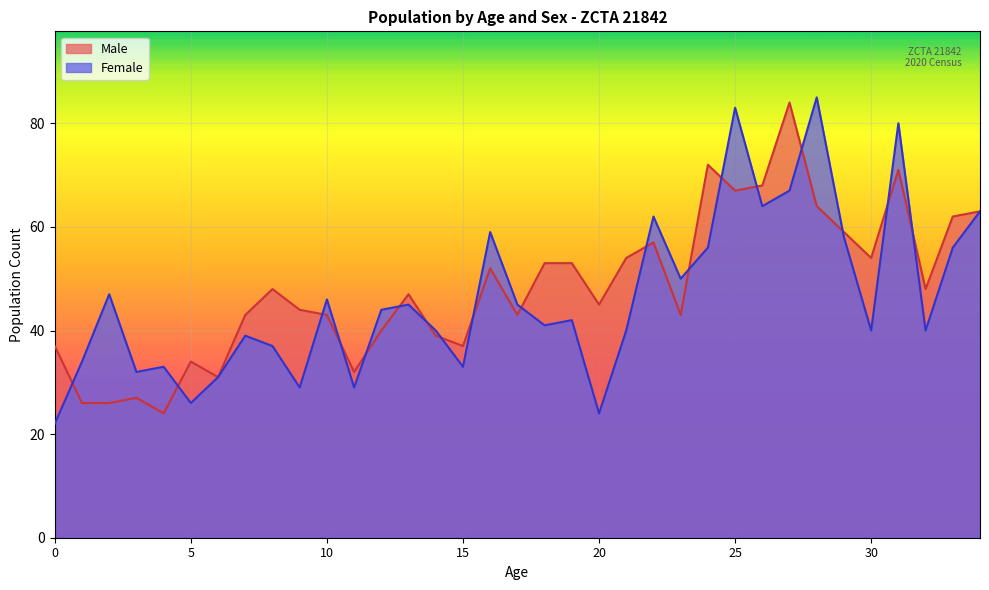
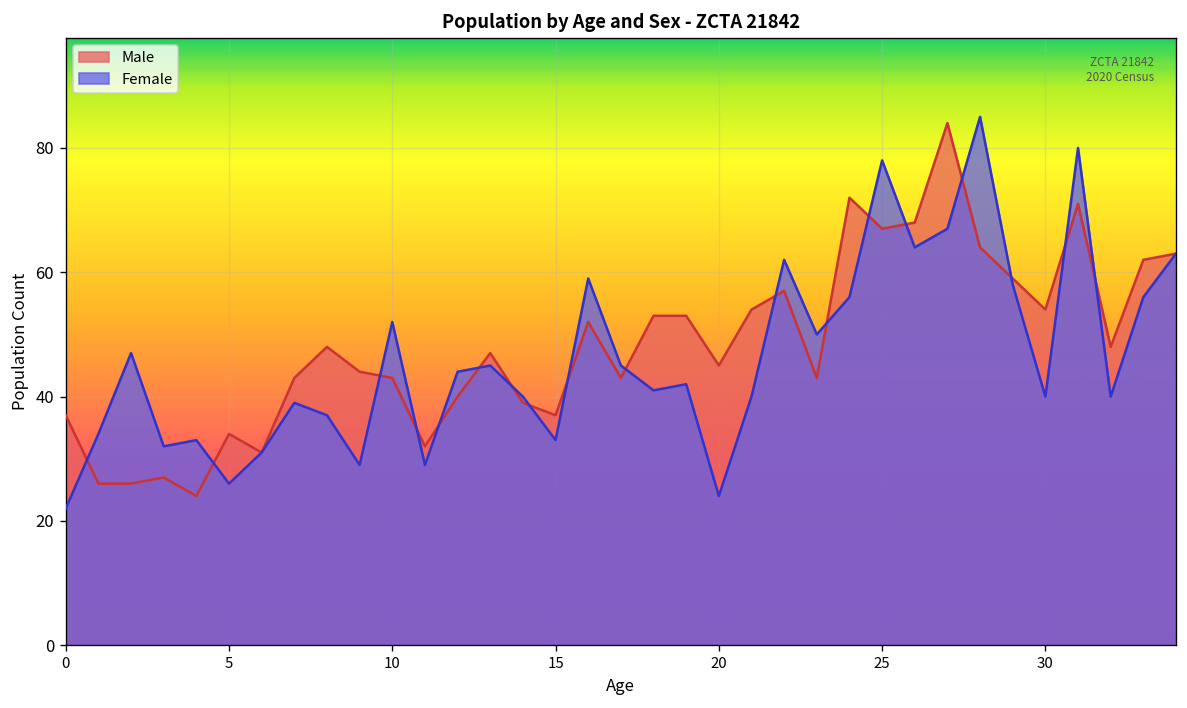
Female, 10: 46 -> 52
Female, 25: 83 -> 78
